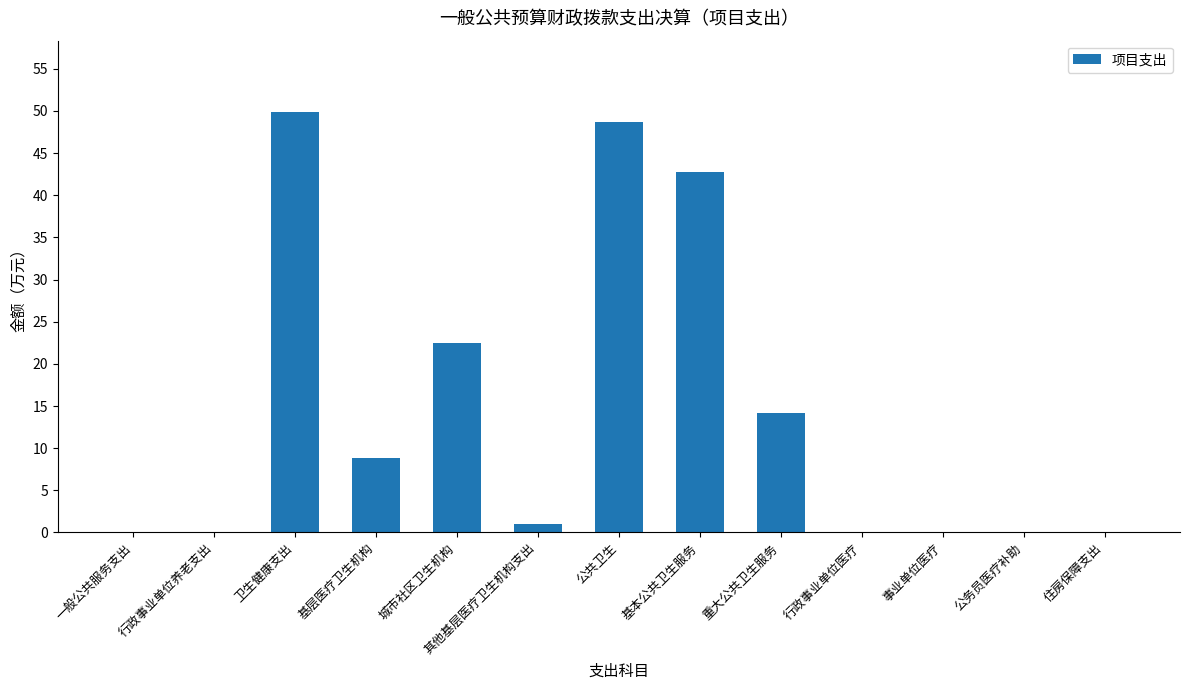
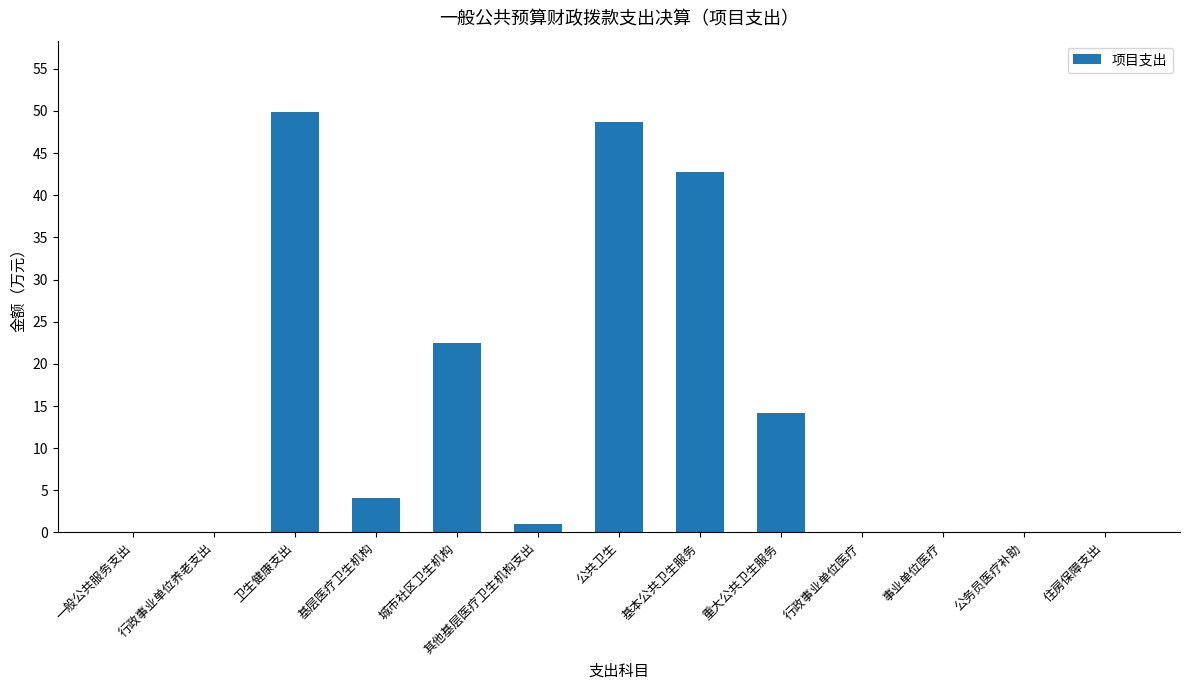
基层医疗卫生机构: 9 -> 4
